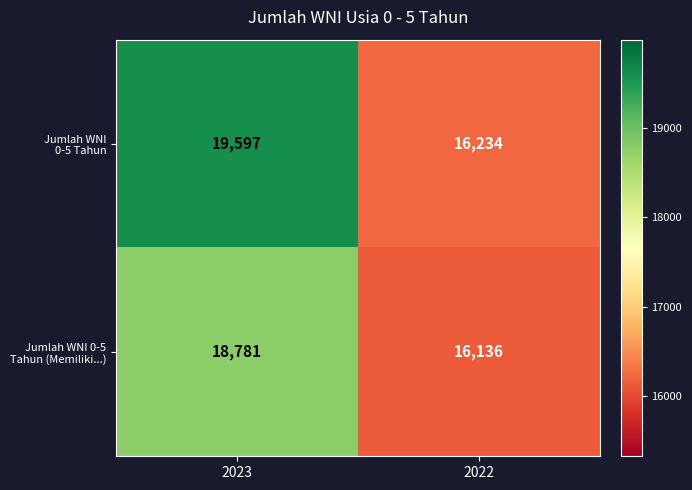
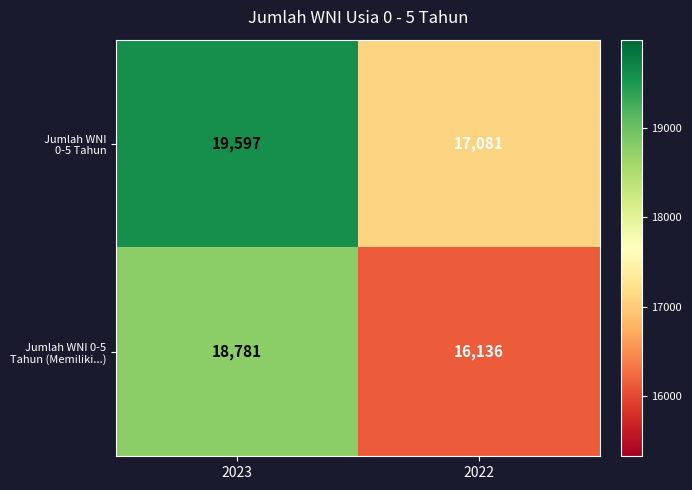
Jumlah WNI 0-5 Tahun, 2022: 16,234 -> 17,081
